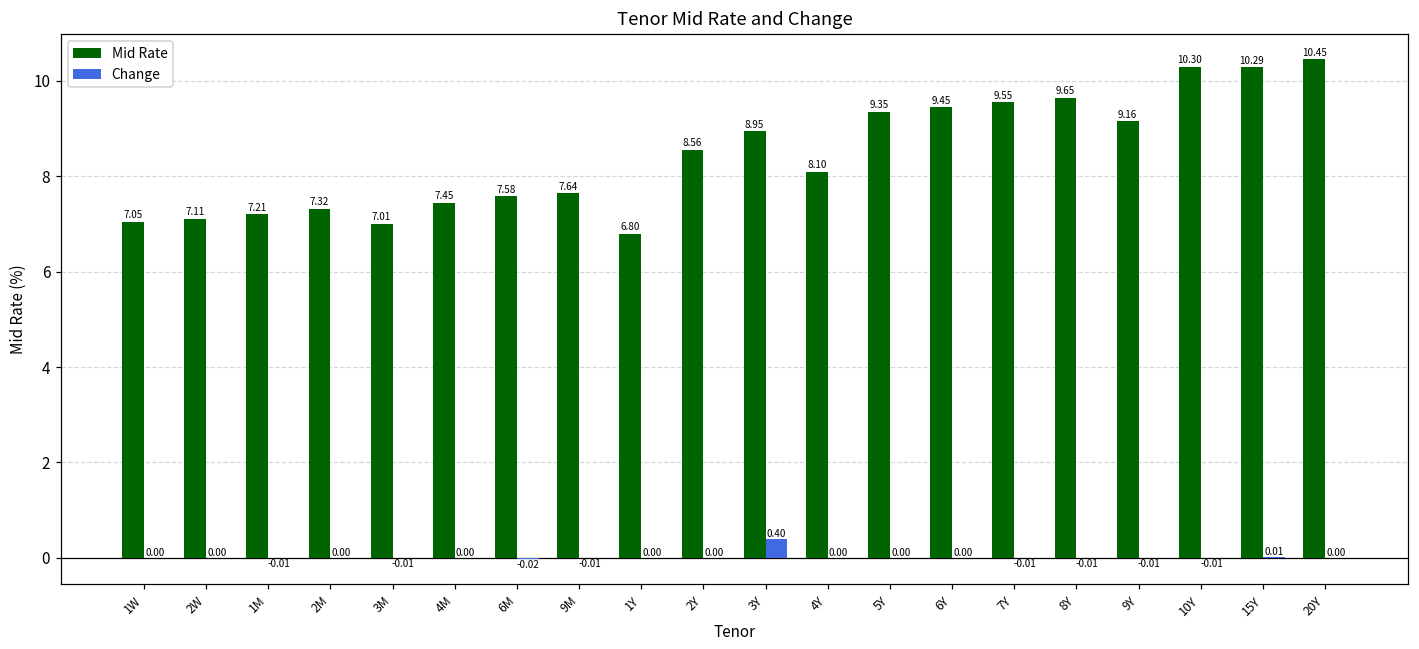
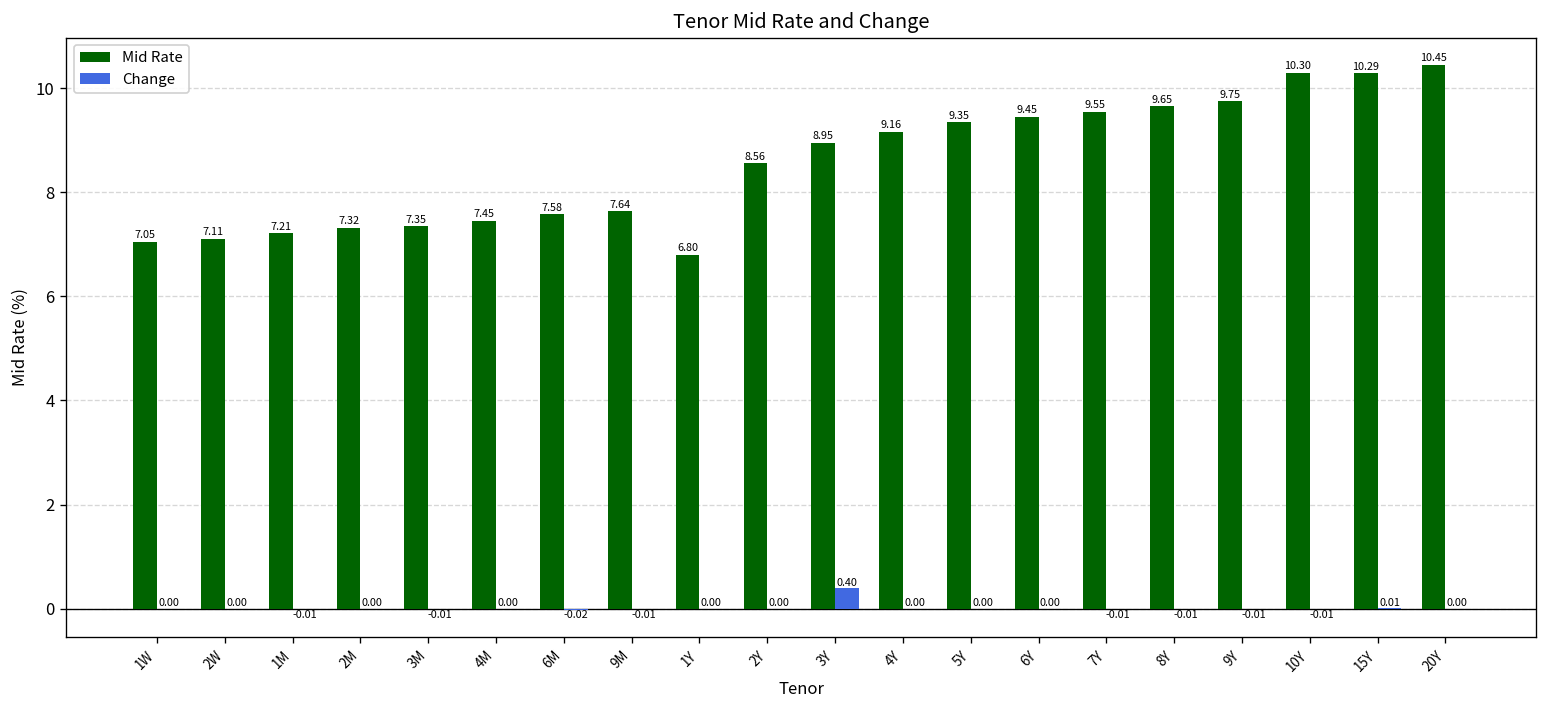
Mid Rate, 3M: 7.01 -> 7.35
Mid Rate, 4Y: 8.10 -> 9.16
Mid Rate, 9Y: 9.16 -> 9.75
